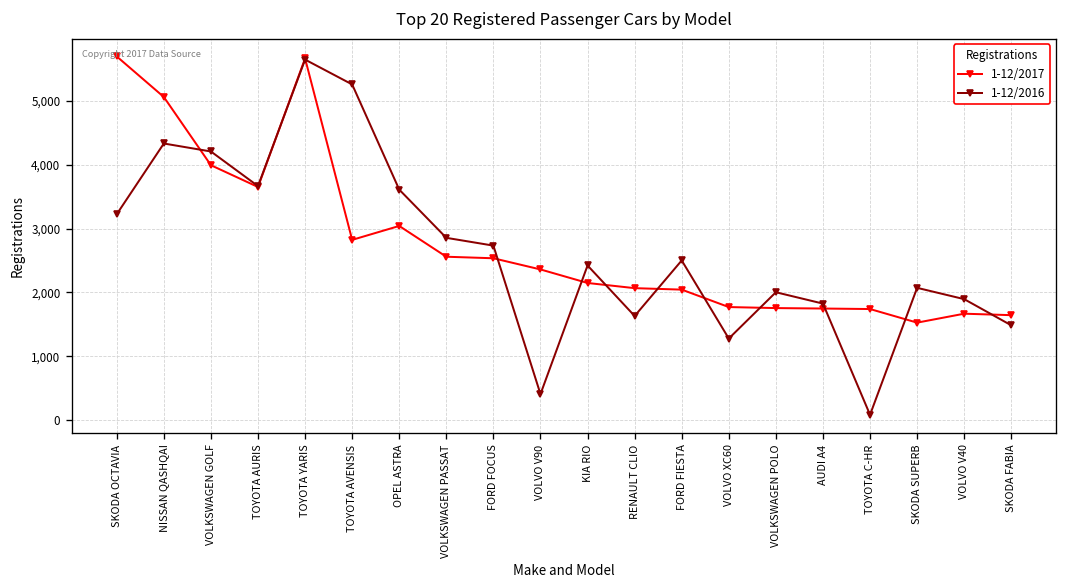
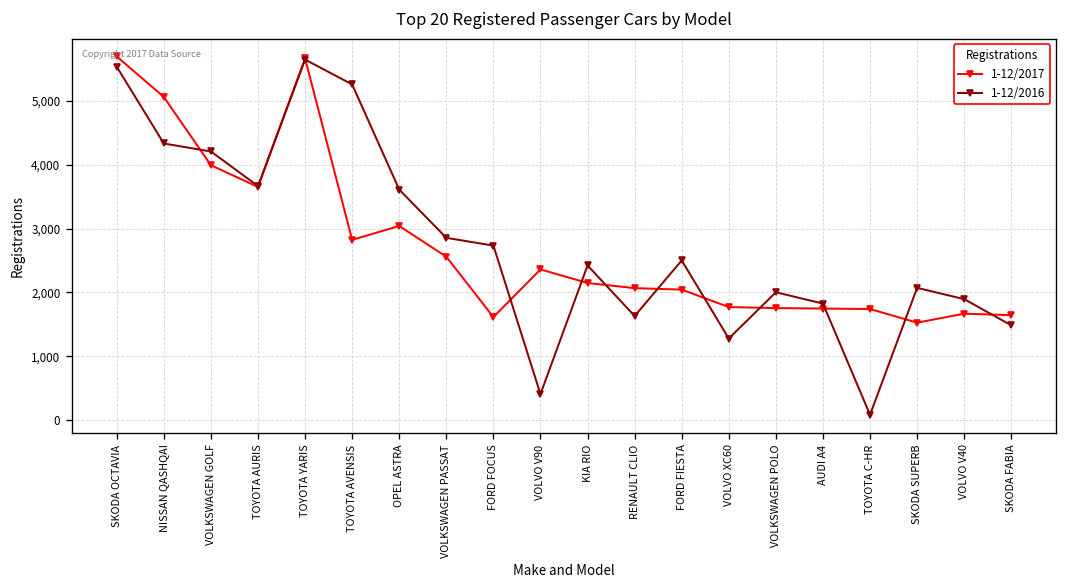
1-12/2016, SKODA OCTAVIA: 3,200 -> 5,500
1-12/2017, FORD FOCUS: 2,500 -> 1,600
